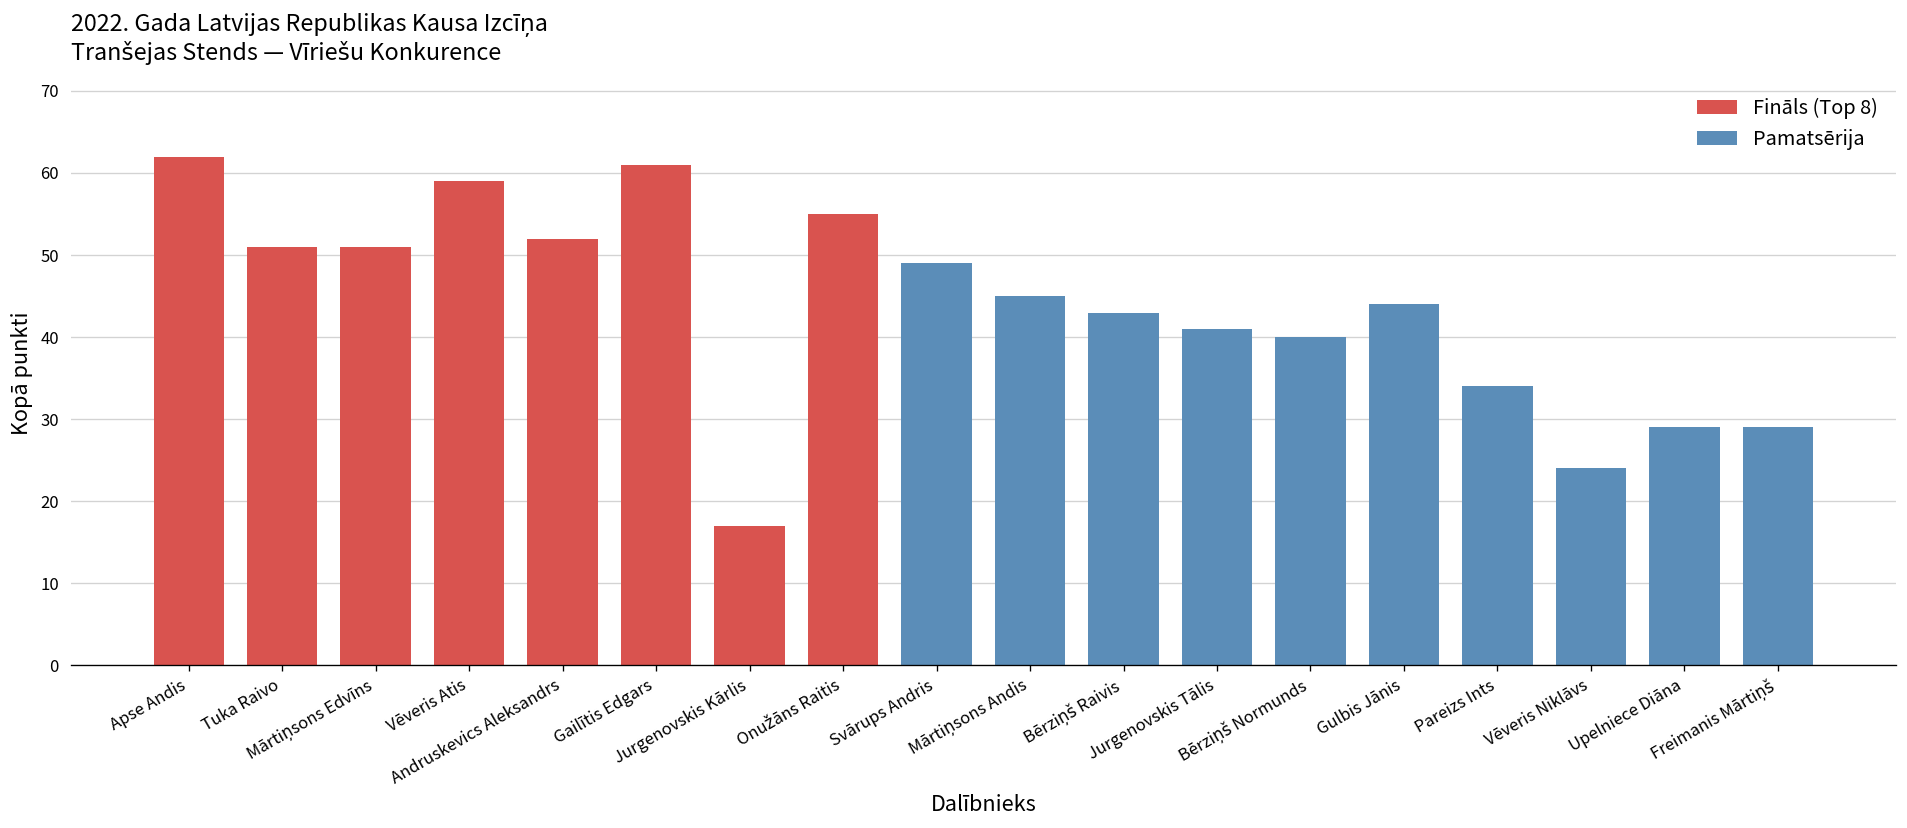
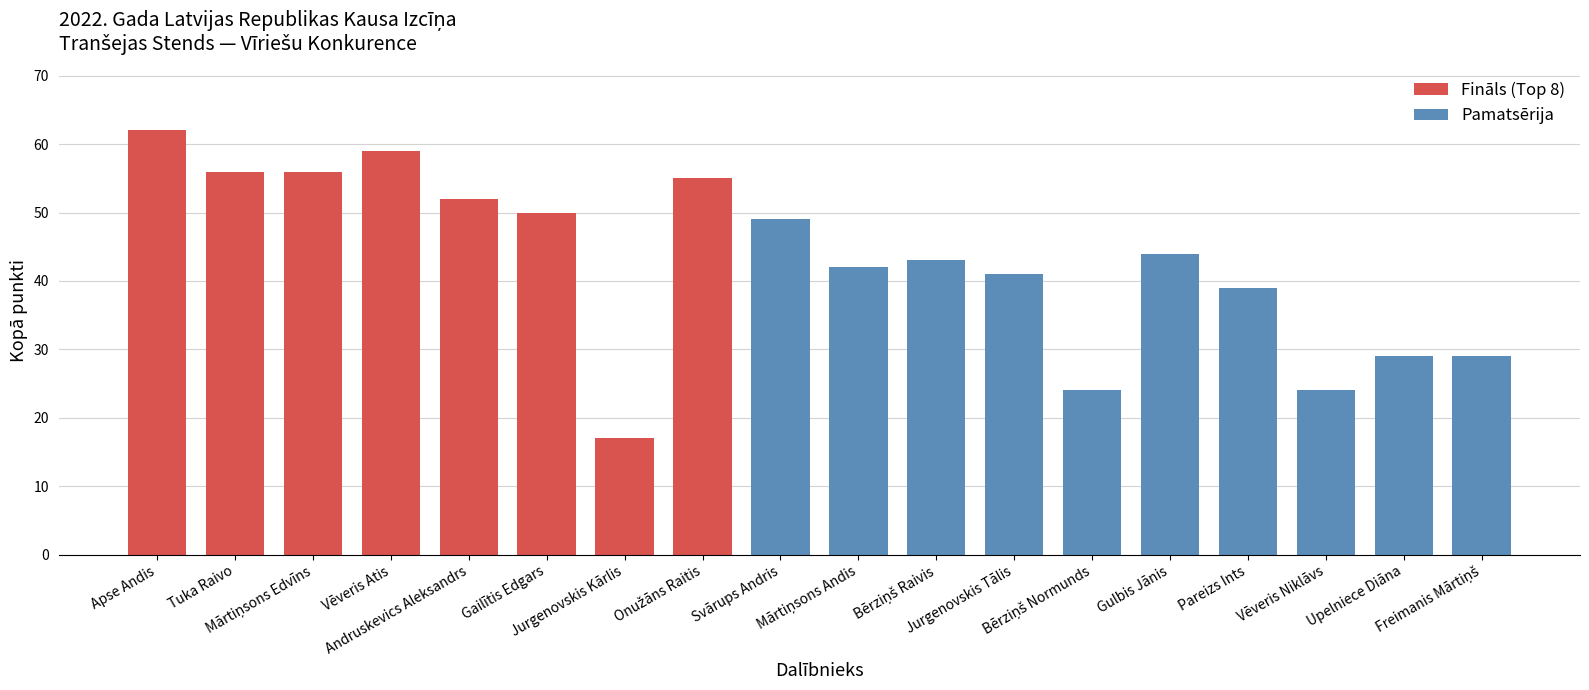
Tuka Raivo: 51 -> 56
Mārtiņsons Edvīns: 51 -> 56
Gailītis Edgars: 61 -> 50
Mārtiņsons Andis: 45 -> 42
Bērziņš Normunds: 40 -> 24
Pareizs Ints: 34 -> 39
